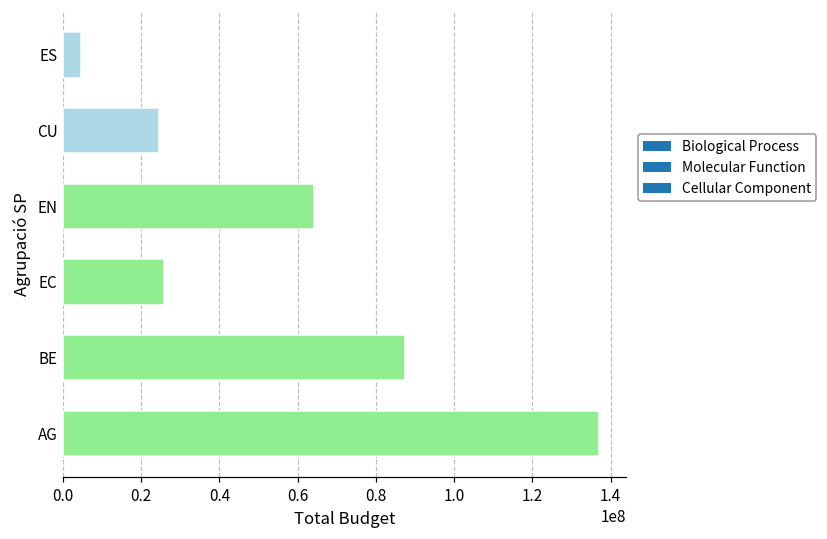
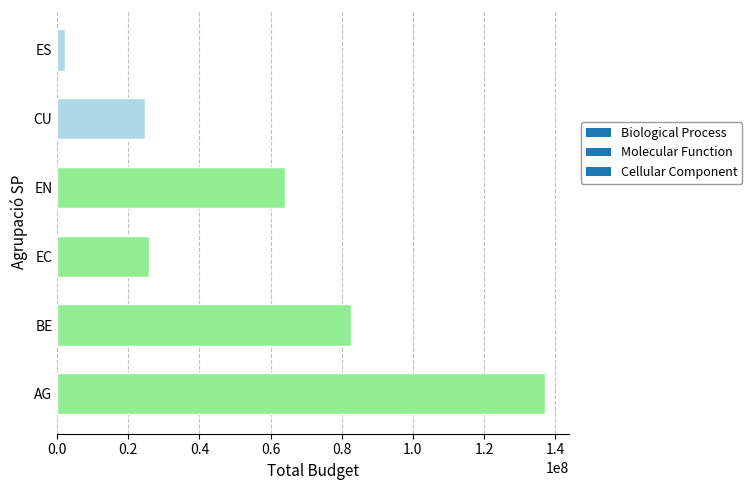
ES: 5000000 -> 2000000
BE: 88000000 -> 83000000
